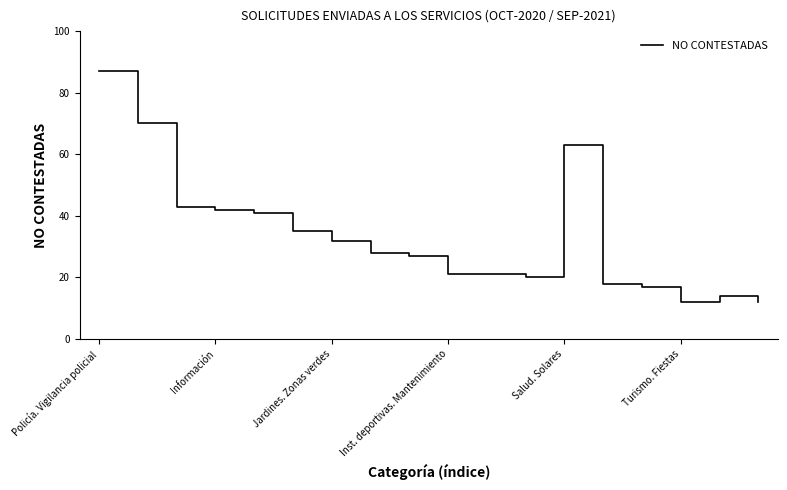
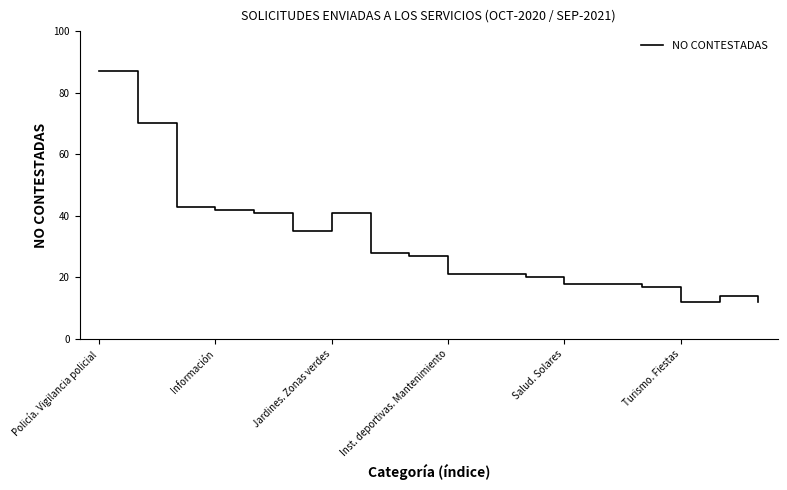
Jardines. Zonas verdes: 32 -> 41
Salud. Solares: 63 -> 18
